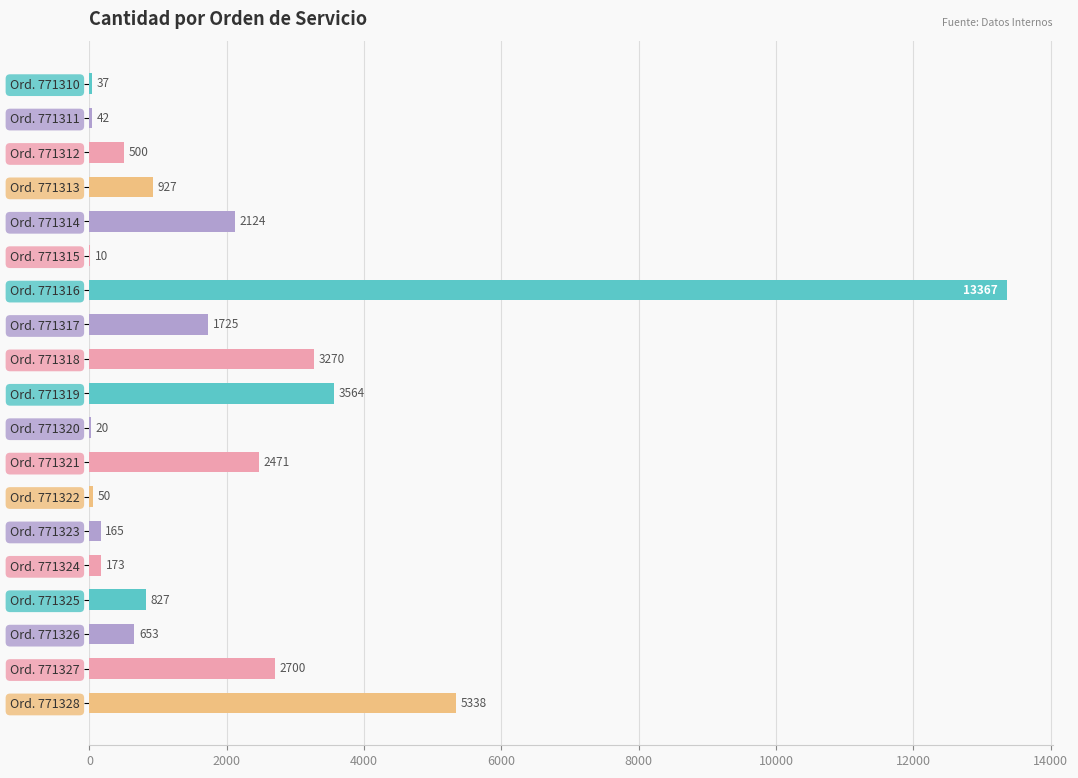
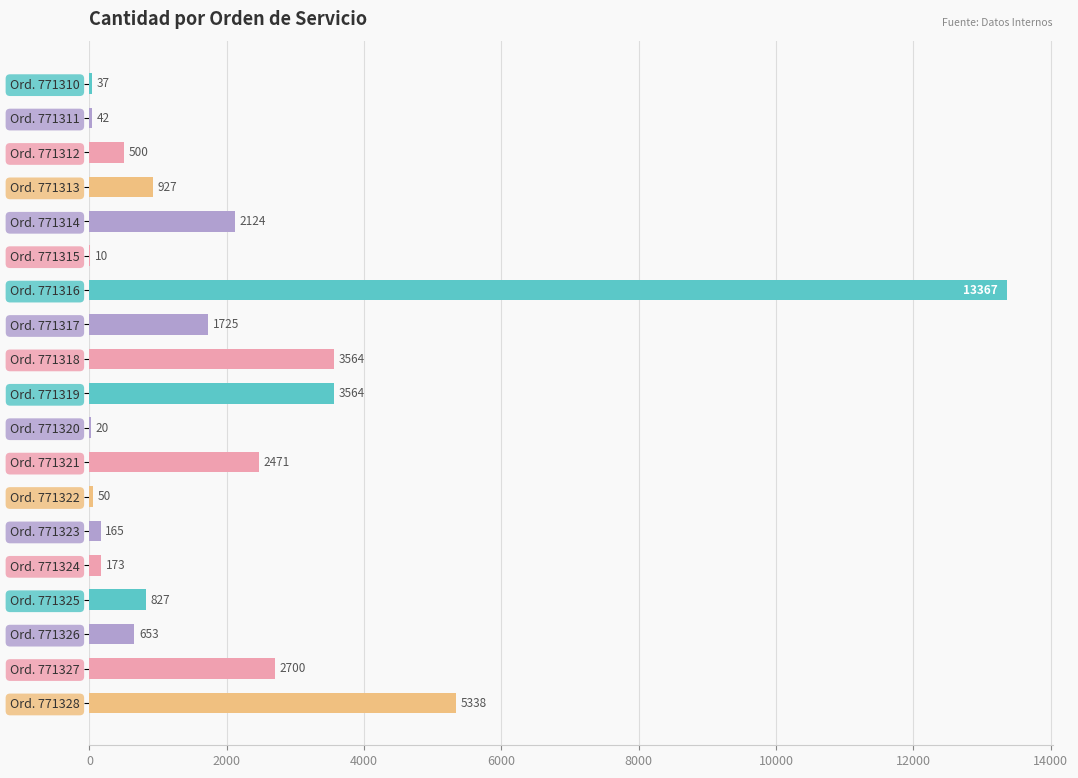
Ord. 771318: 3270 -> 3564
